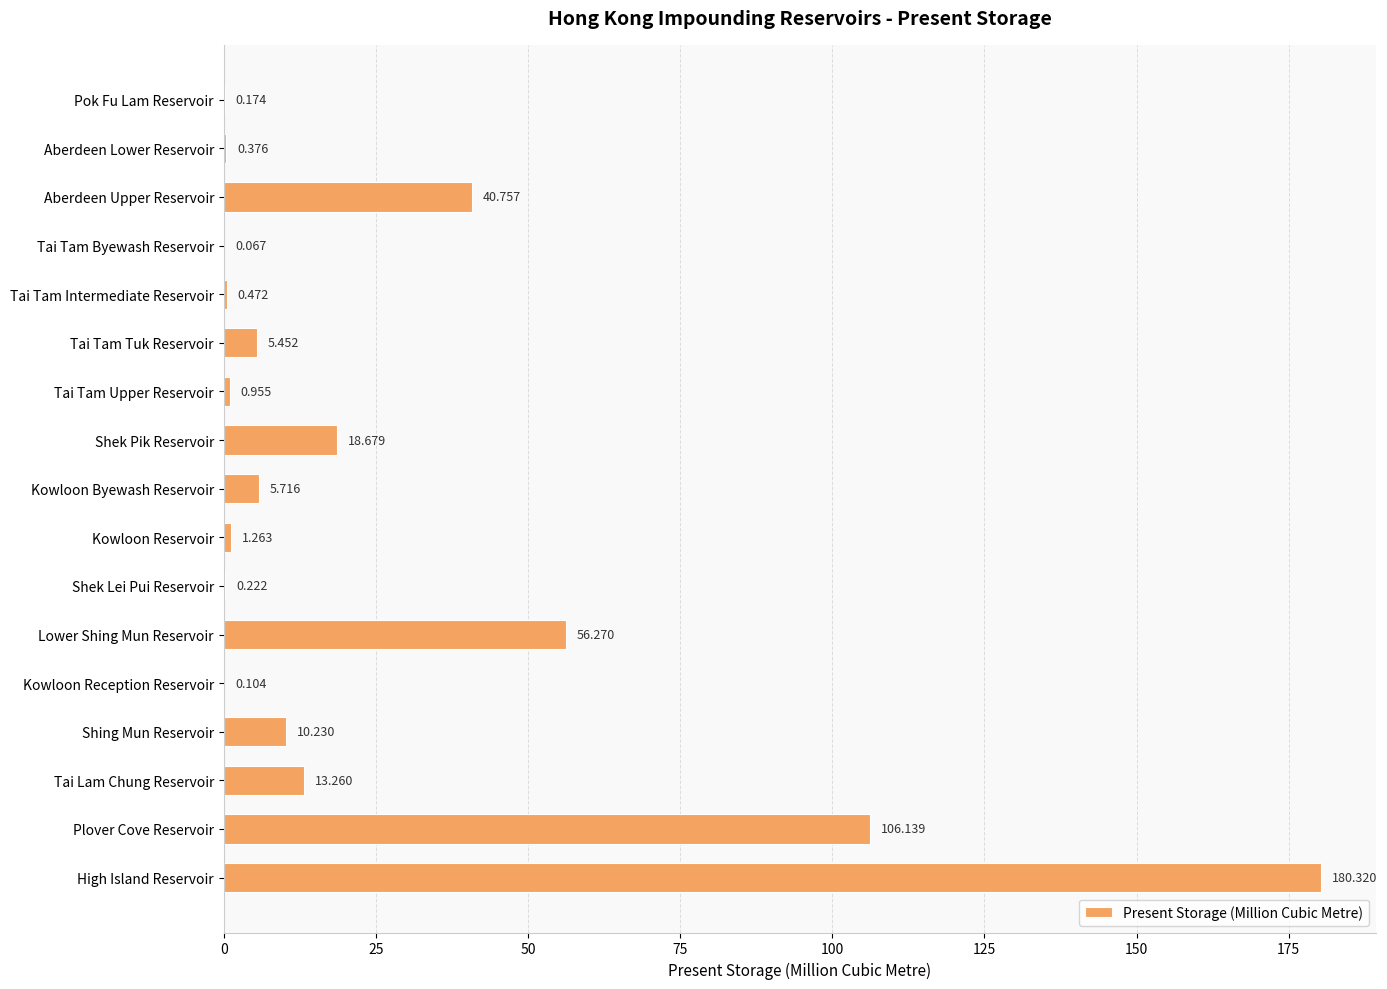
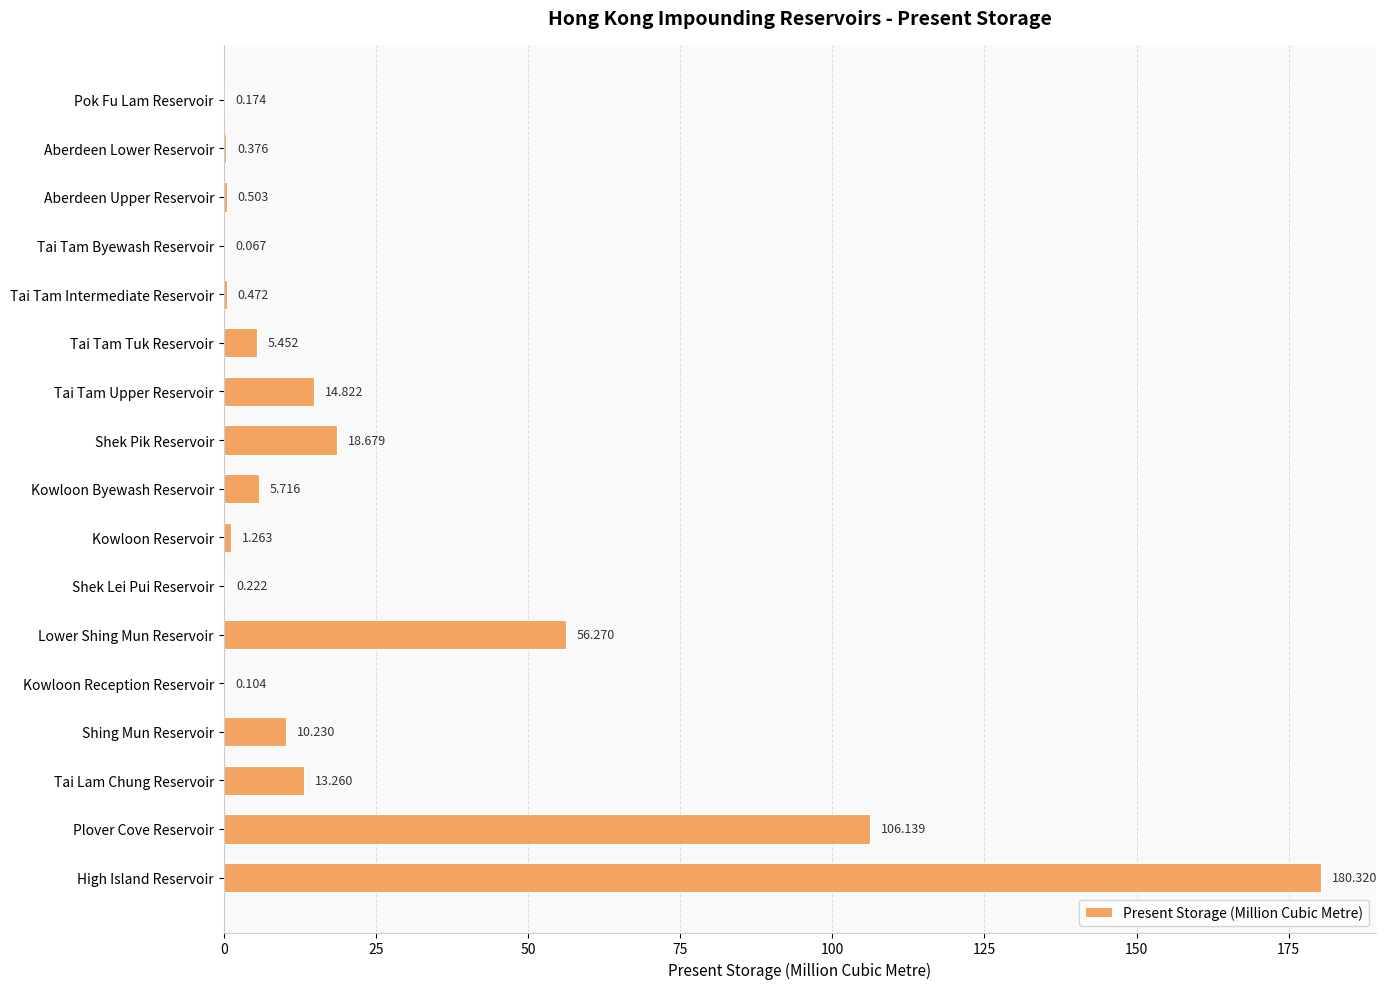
Aberdeen Upper Reservoir: 40.757 -> 0.503
Tai Tam Upper Reservoir: 0.955 -> 14.822
